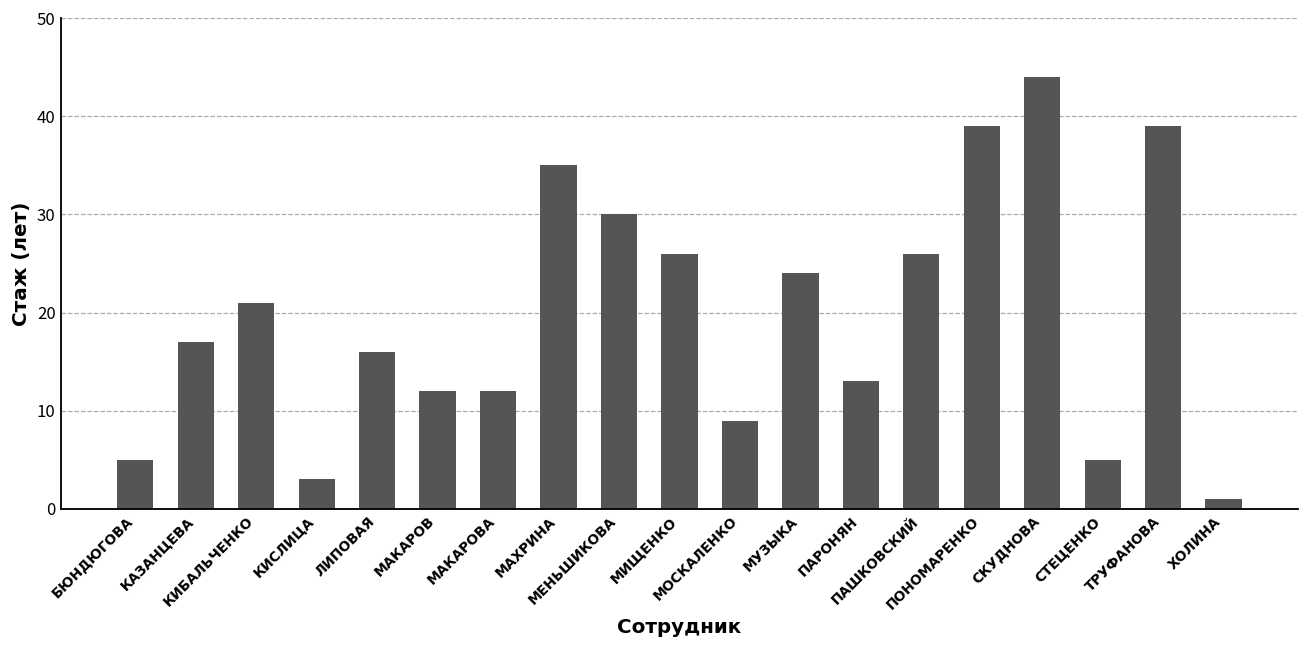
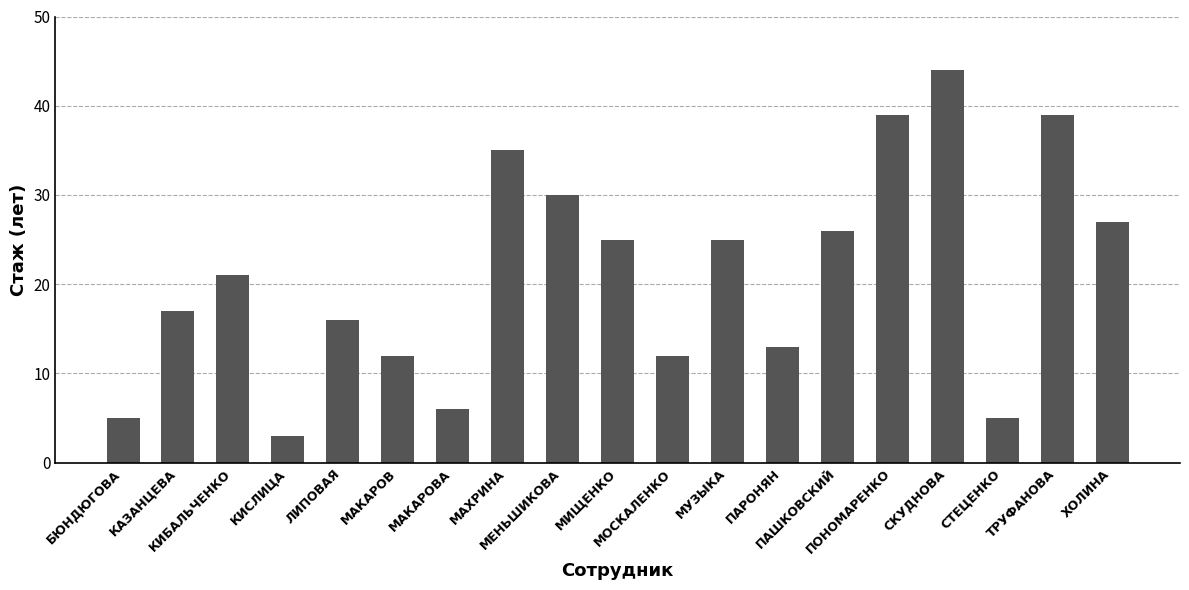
МАКАРОВА: 12 -> 6
МИЩЕНКО: 26 -> 25
МОСКАЛЕНКО: 9 -> 12
МУЗЫКА: 24 -> 25
ХОЛИНА: 1 -> 27
